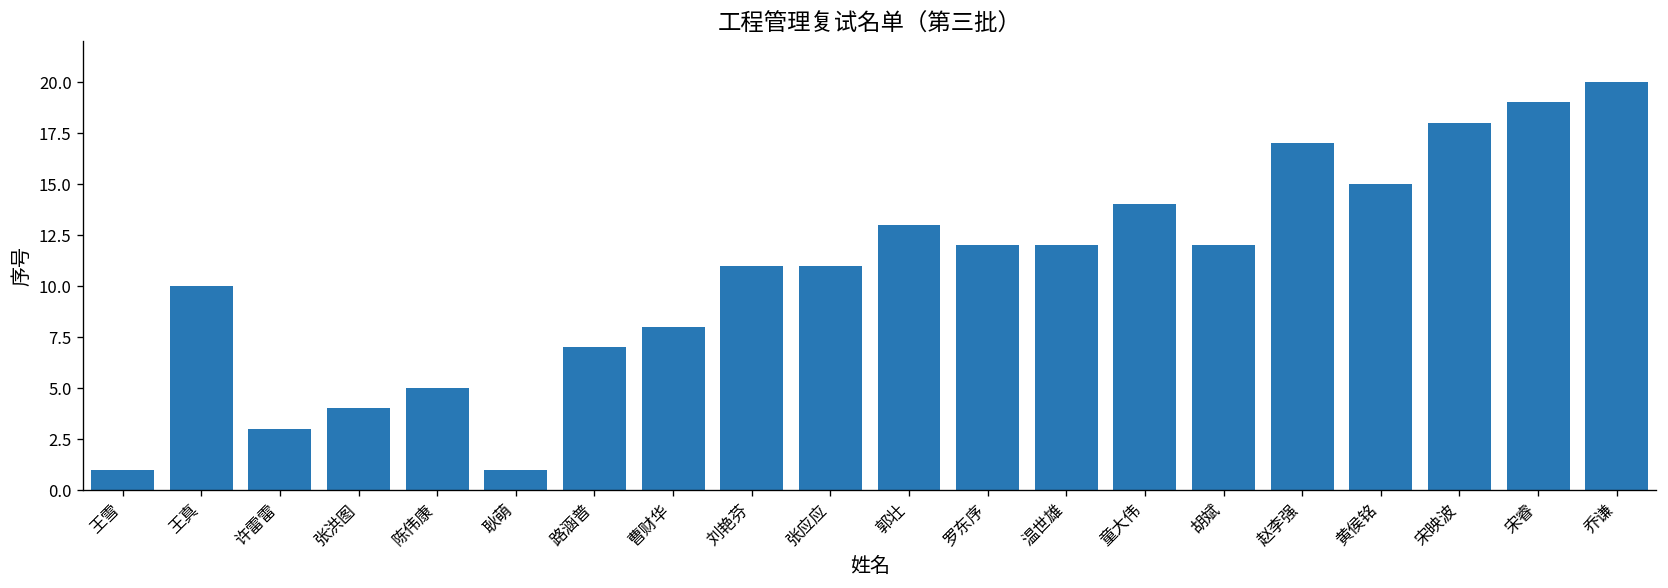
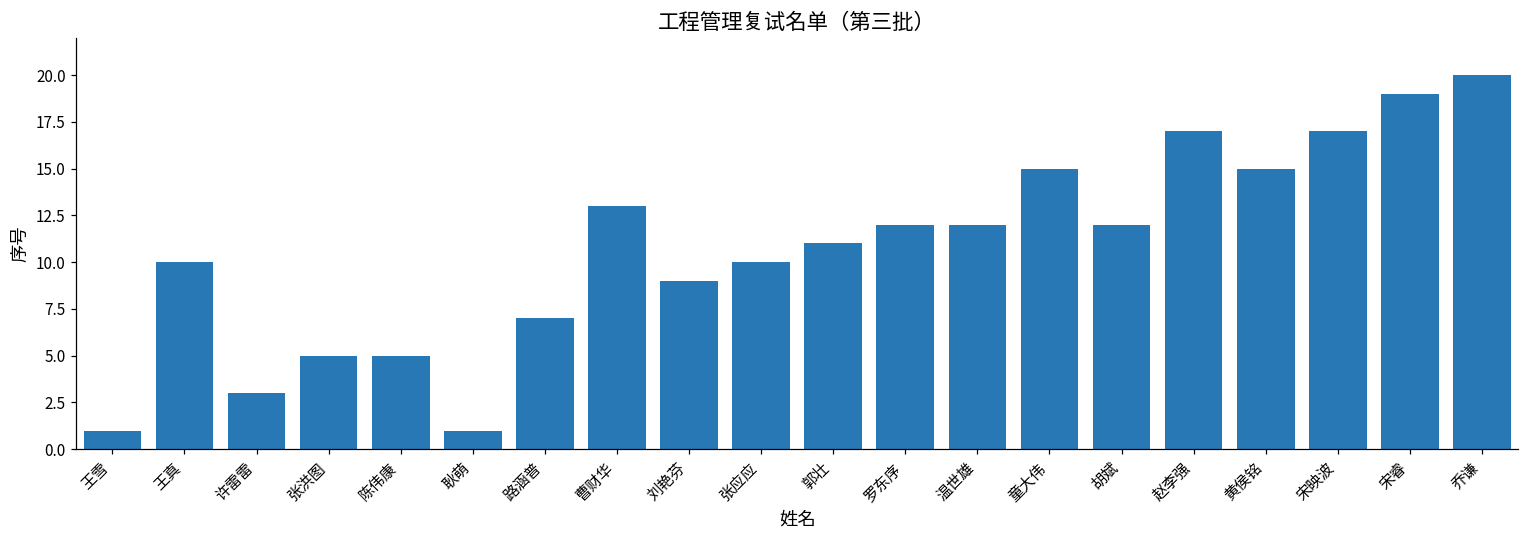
张洪图: 4 -> 5
曹财华: 8 -> 13
刘艳芬: 11 -> 9
张应应: 11 -> 10
郭壮: 13 -> 11
童大伟: 14 -> 15
宋映波: 18 -> 17
